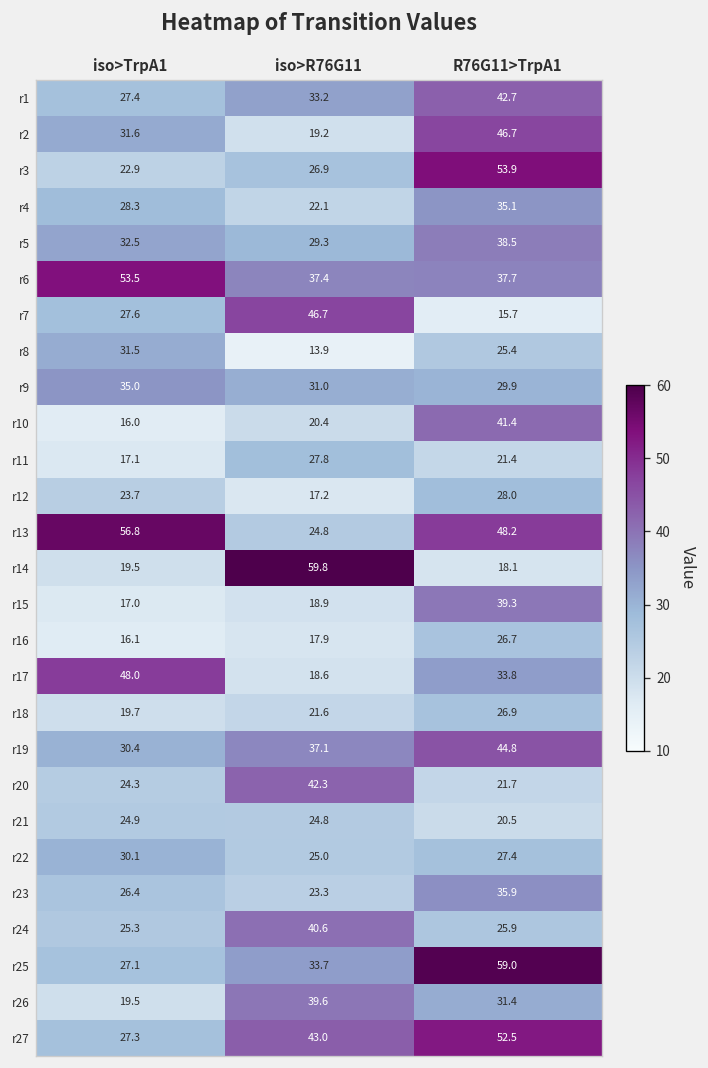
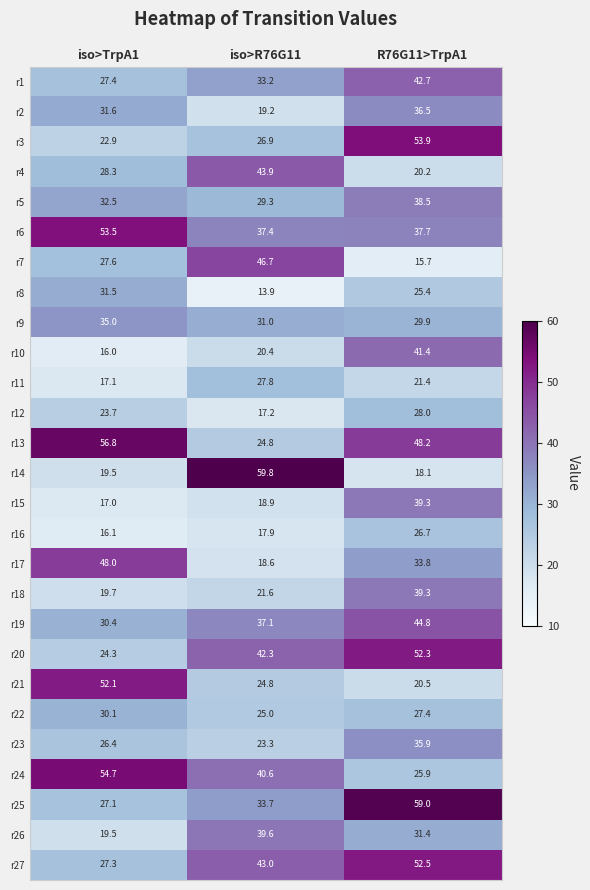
r2, R76G11>TrpA1: 46.7 -> 36.5
r4, iso>R76G11: 22.1 -> 43.9
r4, R76G11>TrpA1: 35.1 -> 20.2
r18, R76G11>TrpA1: 26.9 -> 39.3
r20, R76G11>TrpA1: 21.7 -> 52.3
r21, iso>TrpA1: 24.9 -> 52.1
r24, iso>TrpA1: 25.3 -> 54.7
